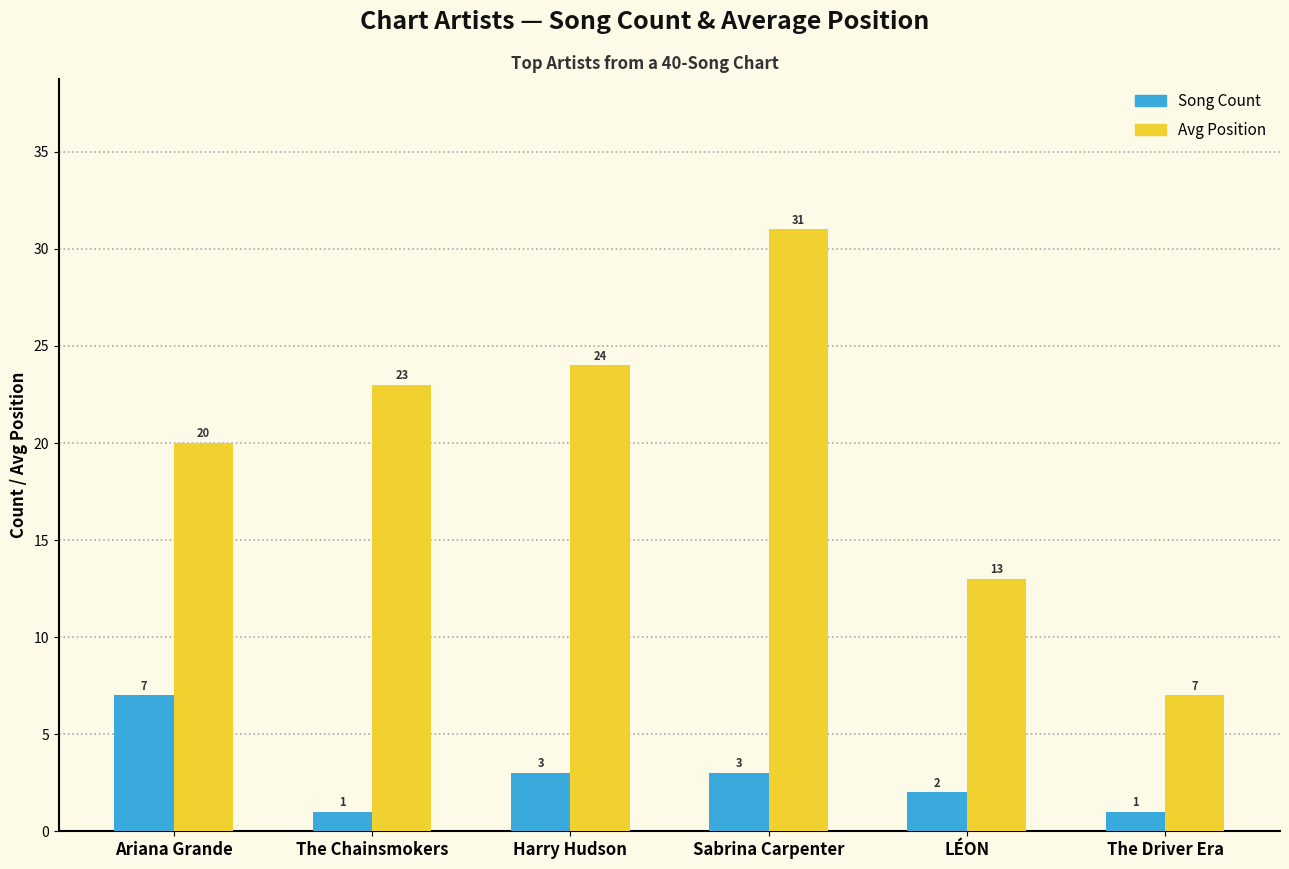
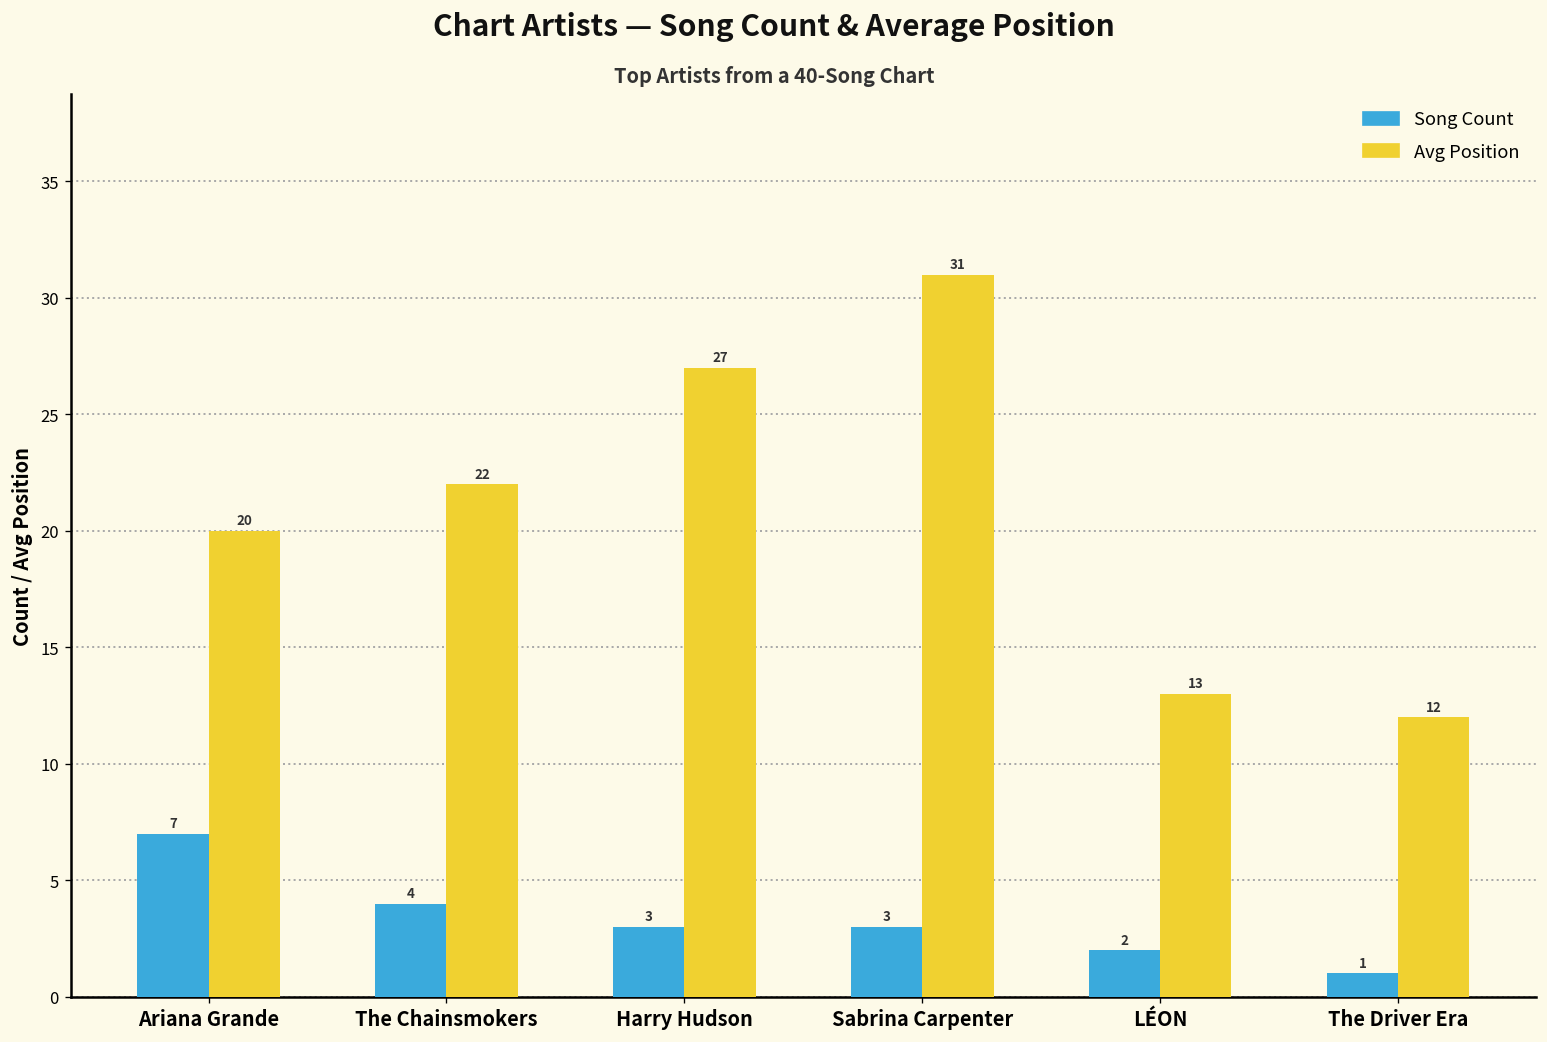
Song Count, The Chainsmokers: 1 -> 4
Avg Position, The Chainsmokers: 23 -> 22
Avg Position, Harry Hudson: 24 -> 27
Avg Position, The Driver Era: 7 -> 12
